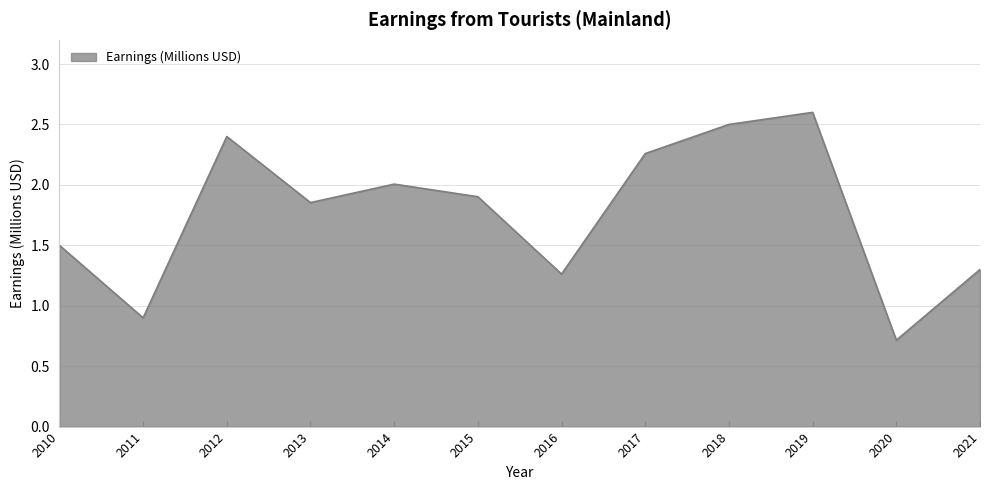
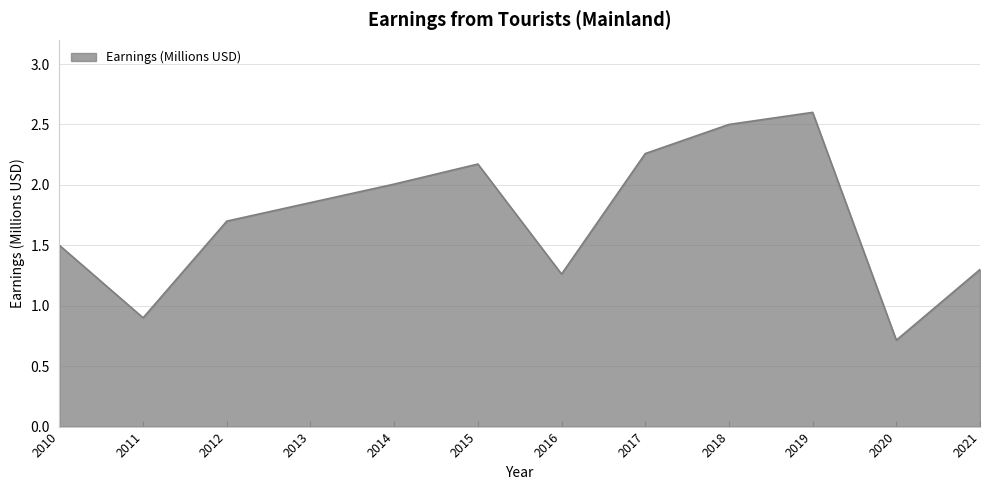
2012: 2.4 -> 1.7
2015: 1.90 -> 2.17
